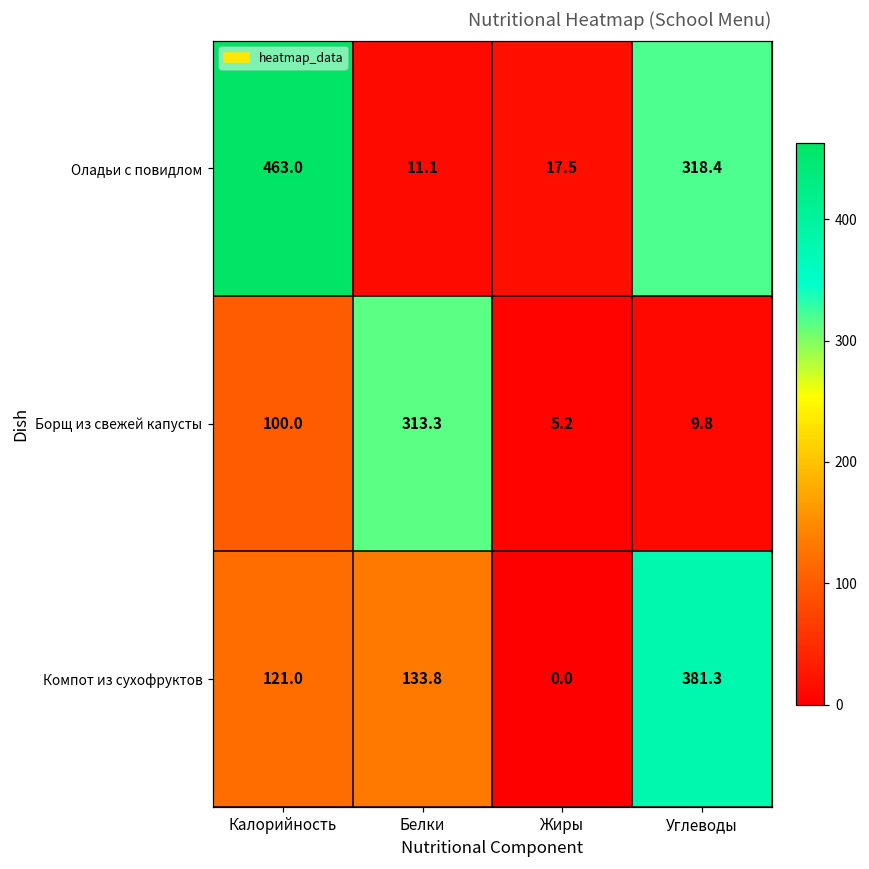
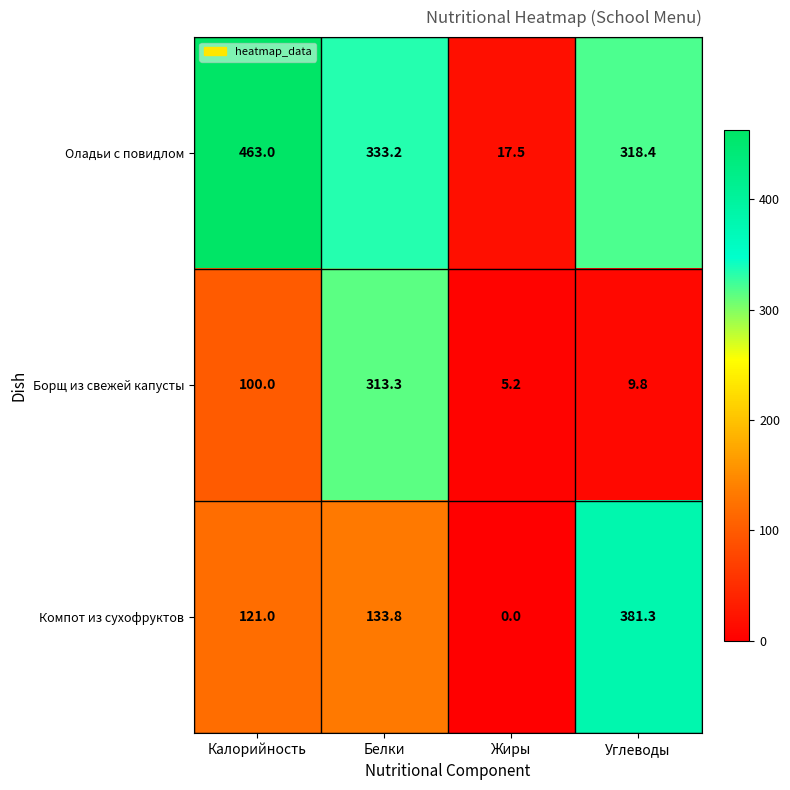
Оладьи с повидлом, Белки: 11.1 -> 333.2
